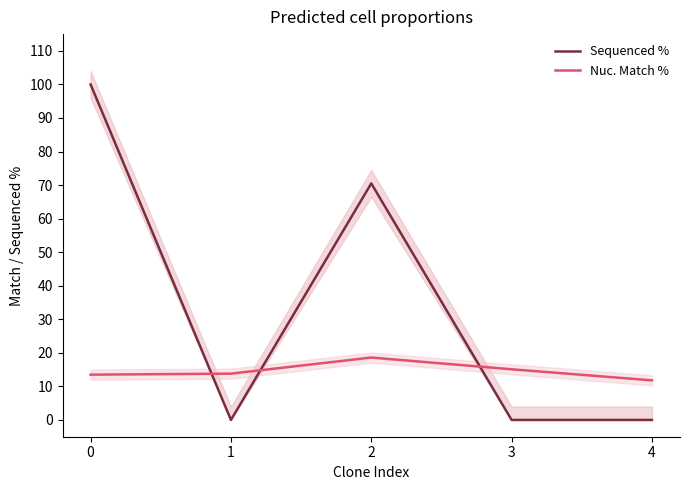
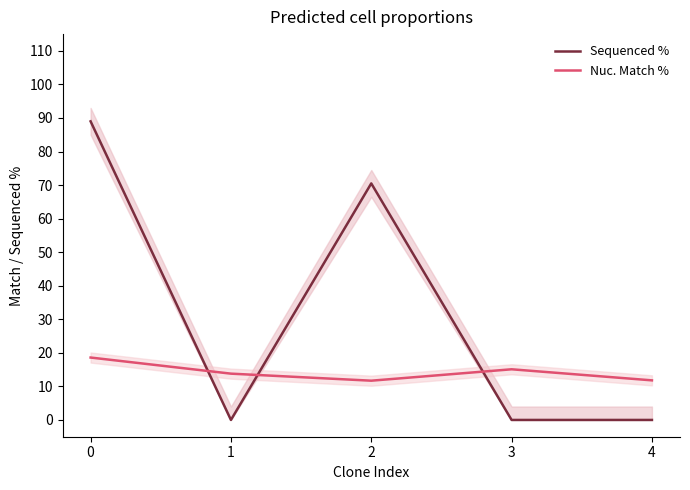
Sequenced %, 0: 100 -> 89
Nuc. Match %, 0: 14 -> 19
Nuc. Match %, 2: 19 -> 12
